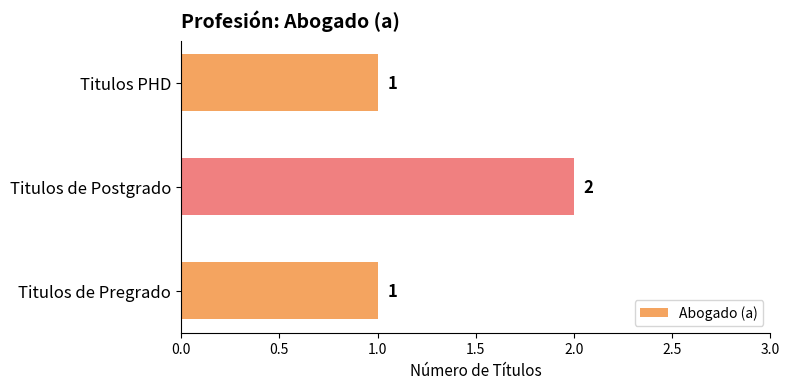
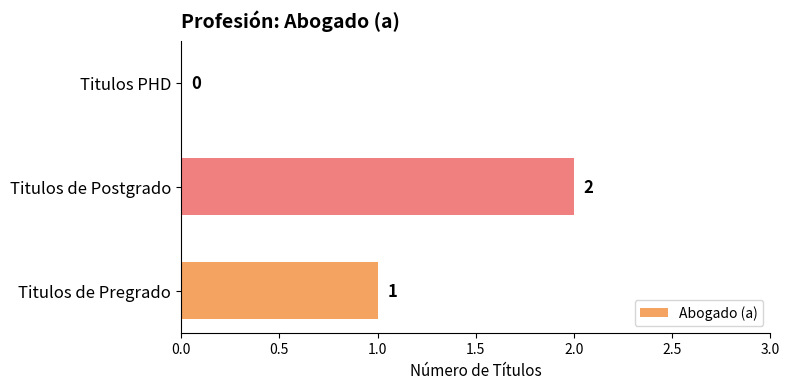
Titulos PHD: 1 -> 0
